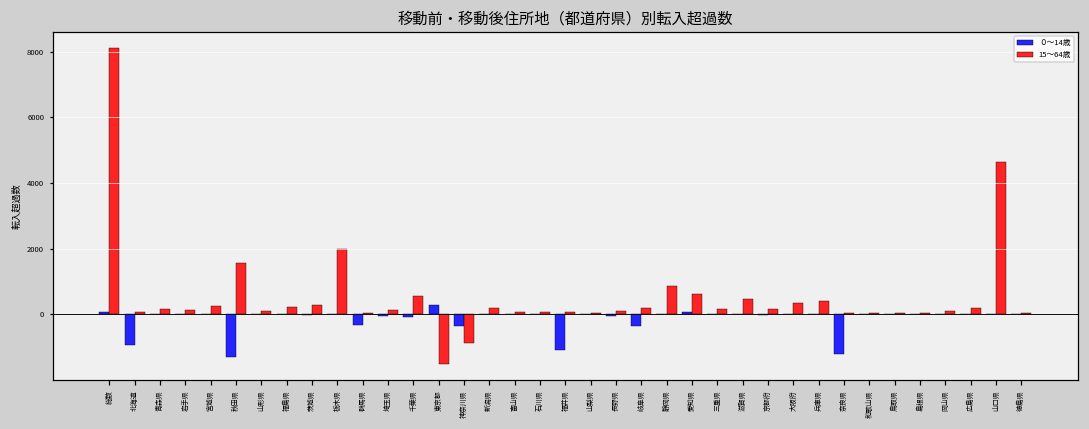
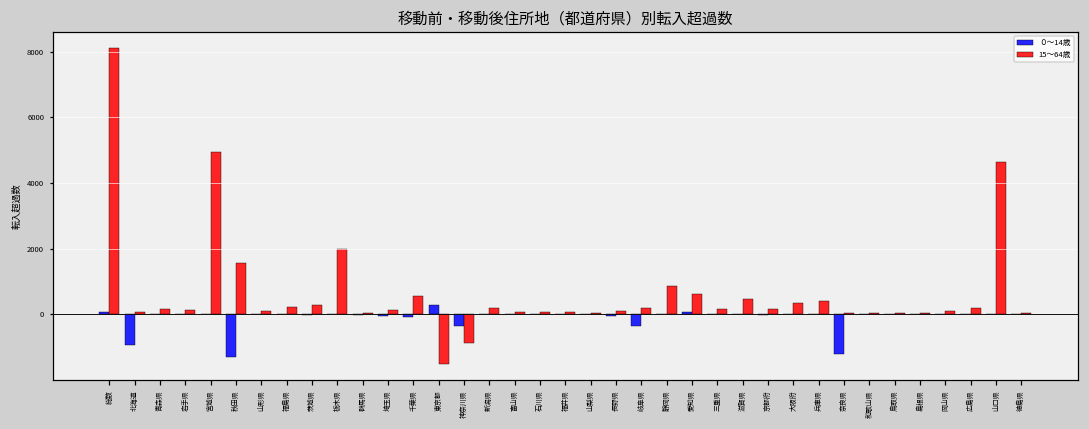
15～64歳, 宮城県: 200 -> 5000
０～14歳, 群馬県: -300 -> 0
０～14歳, 福井県: -1100 -> 0
